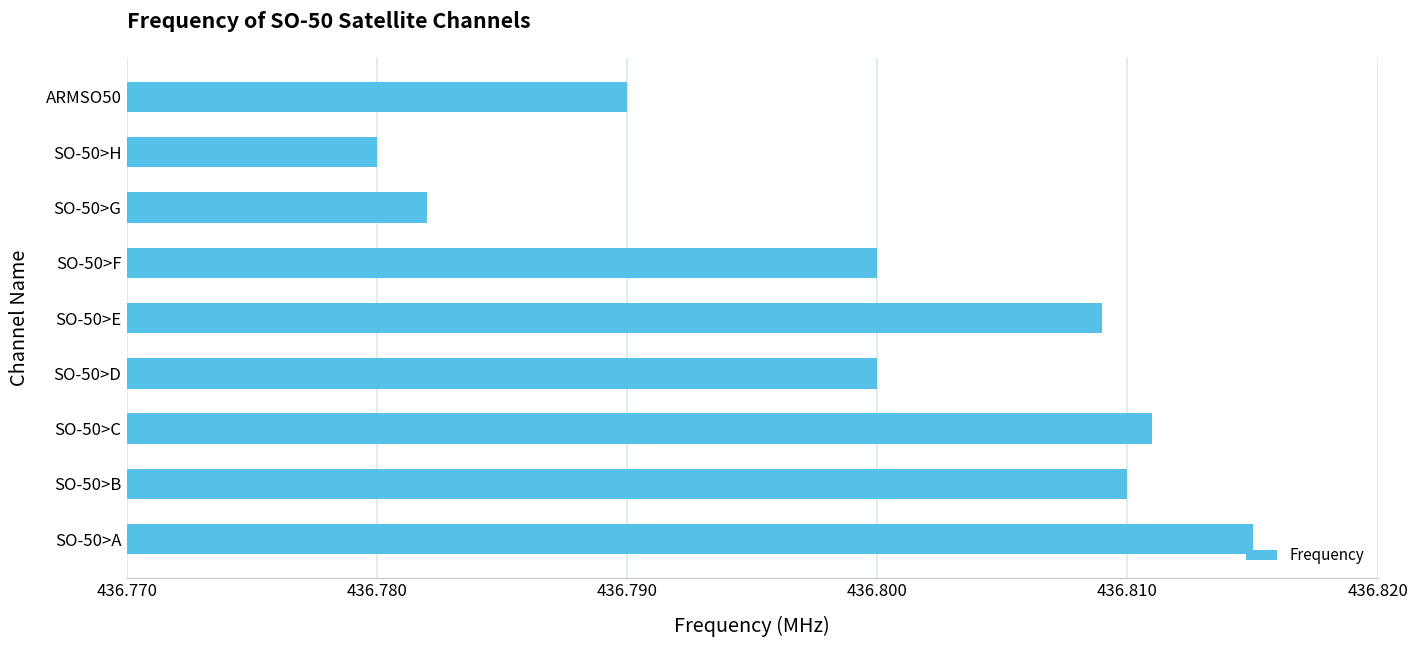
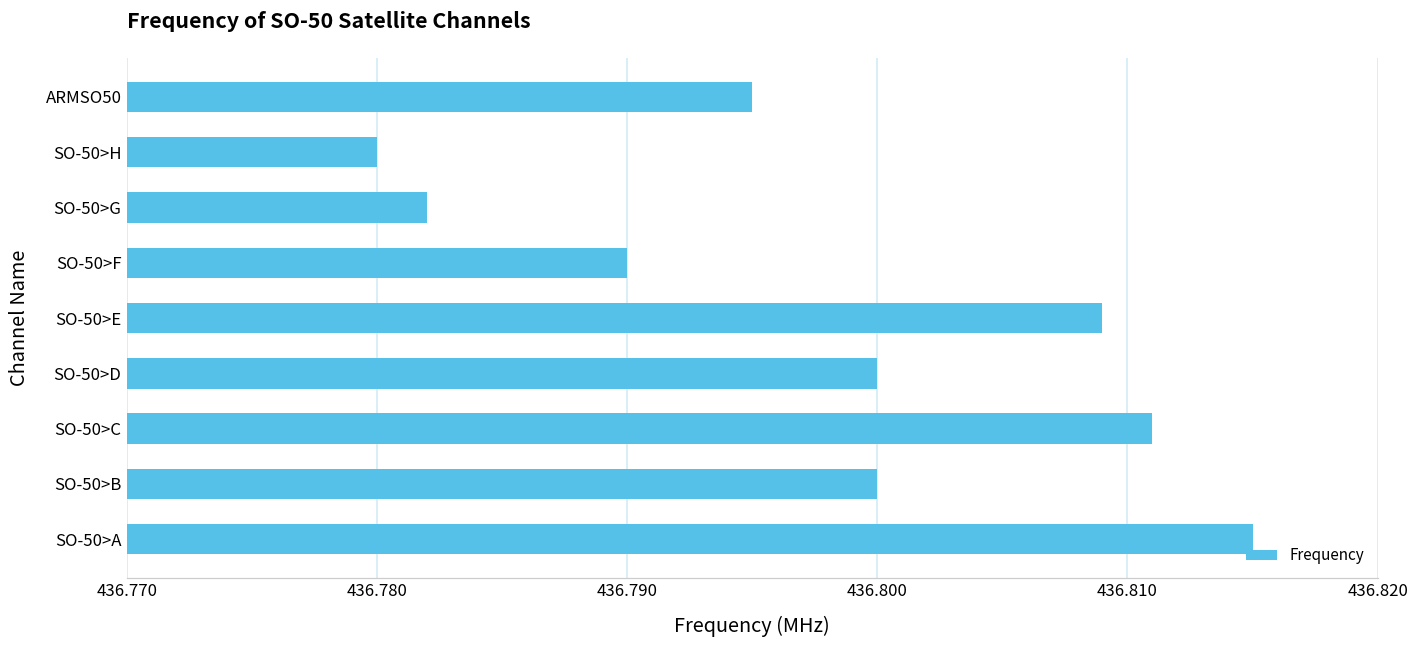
ARMSO50: 436.790 -> 436.795
SO-50>F: 436.80 -> 436.79
SO-50>B: 436.81 -> 436.80
